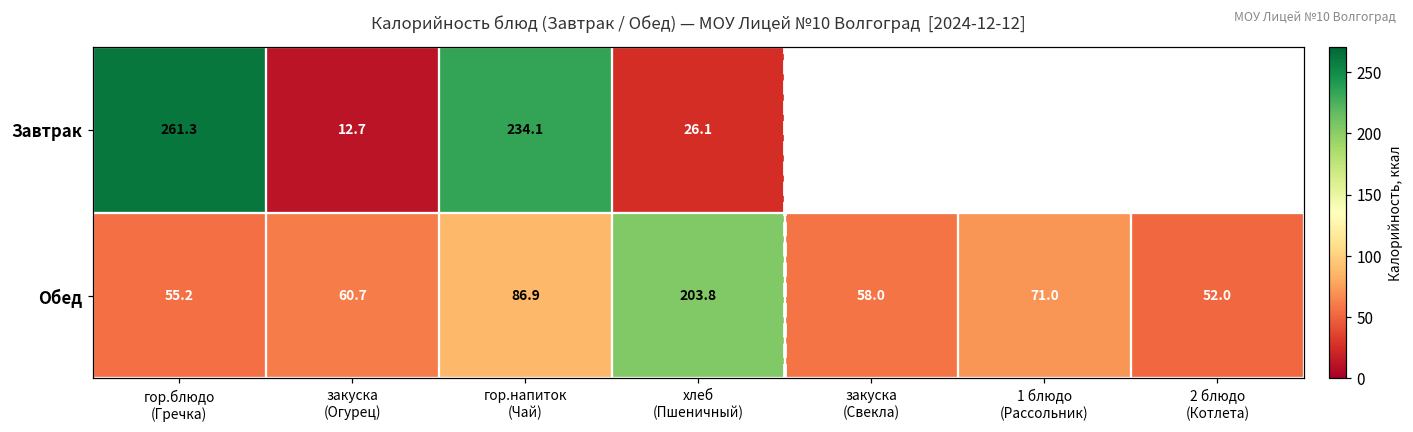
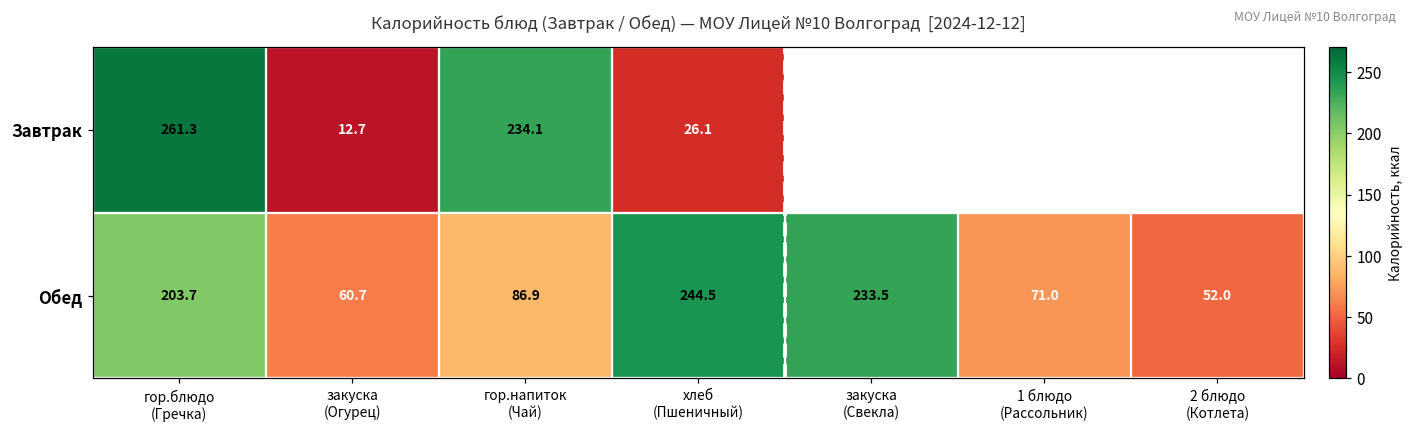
Обед, гор.блюдо (Гречка): 55.2 -> 203.7
Обед, хлеб (Пшеничный): 203.8 -> 244.5
Обед, закуска (Свекла): 58.0 -> 233.5
